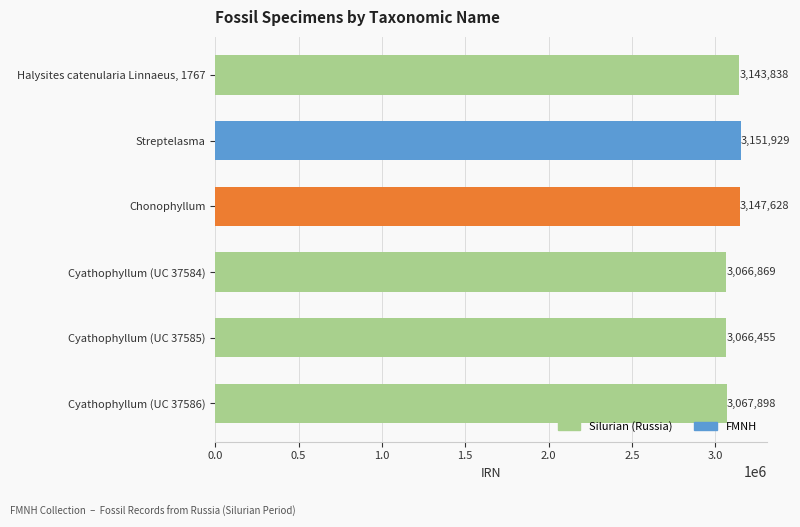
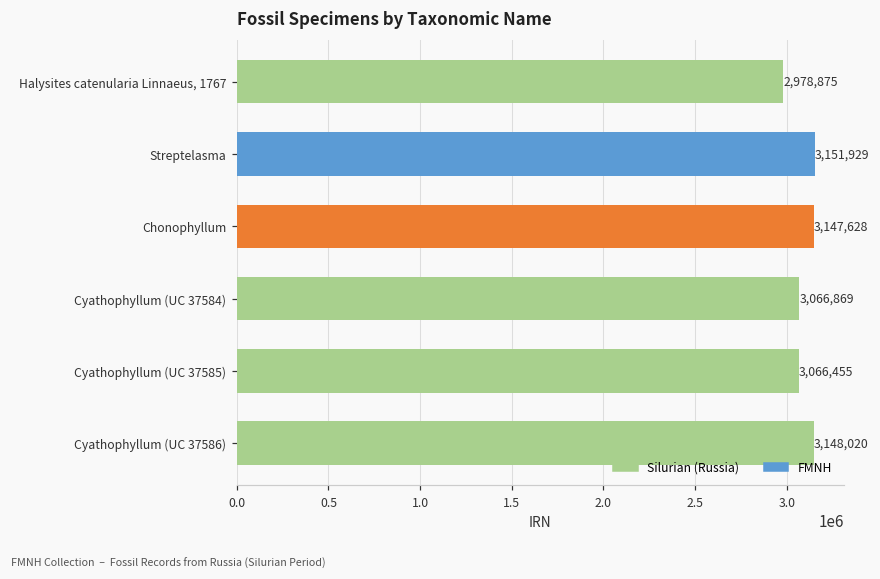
Halysites catenularia Linnaeus, 1767: 3,143,838 -> 2,978,875
Cyathophyllum (UC 37586): 3,067,898 -> 3,148,020
